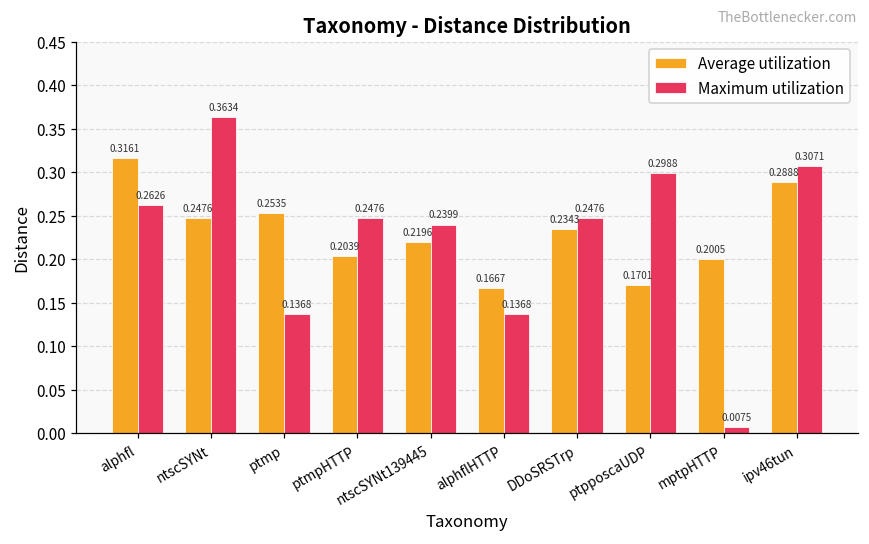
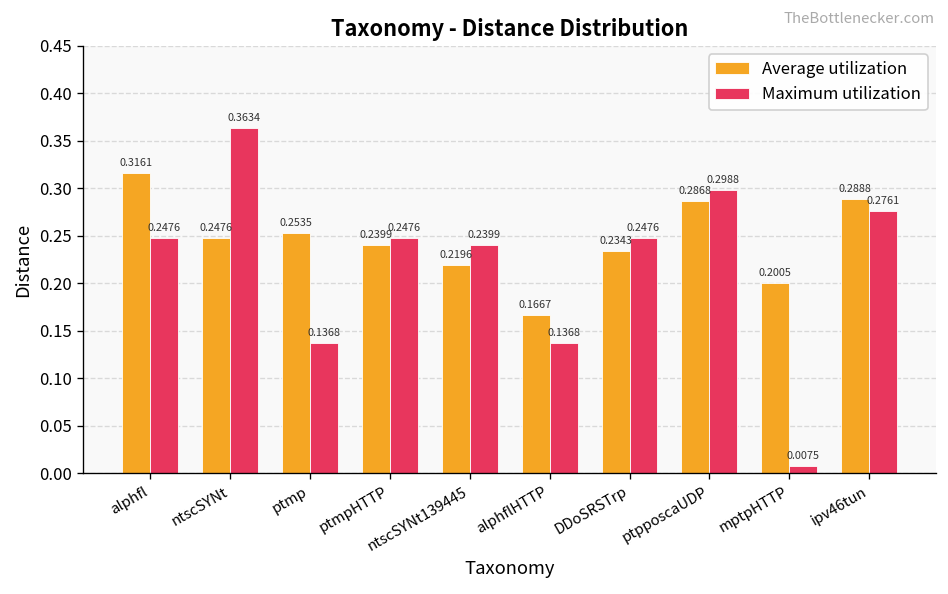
Maximum utilization, alphfl: 0.2626 -> 0.2476
Average utilization, ptmpHTTP: 0.2039 -> 0.2399
Average utilization, ptpposcaUDP: 0.1701 -> 0.2868
Maximum utilization, ipv46tun: 0.3071 -> 0.2761
